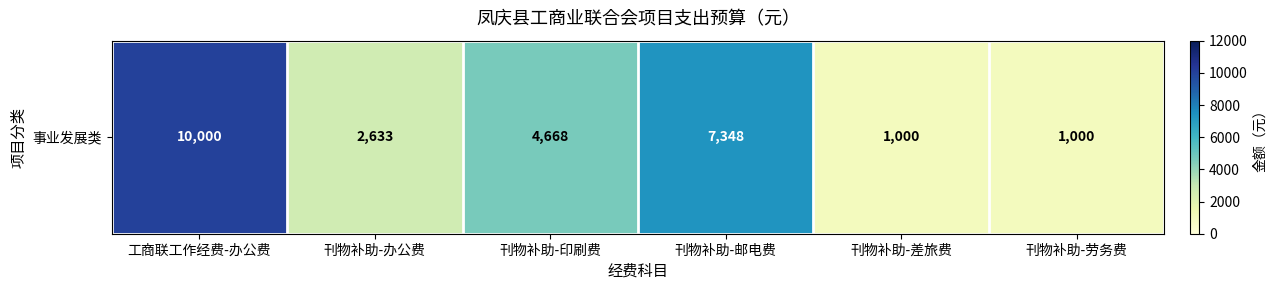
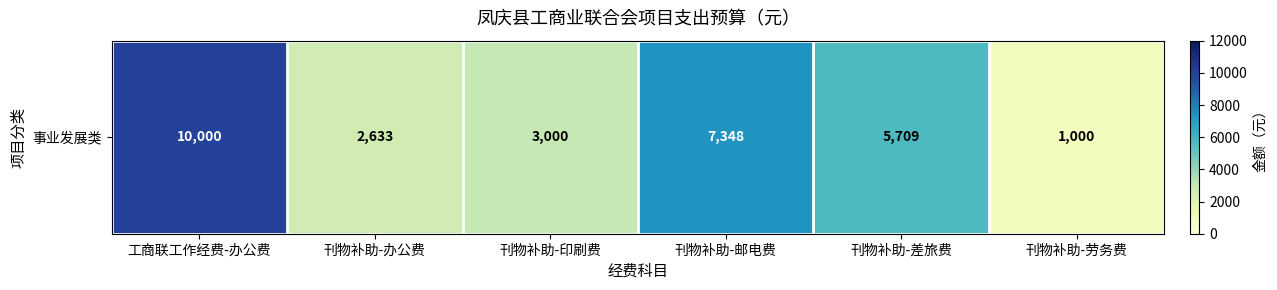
事业发展类, 刊物补助-印刷费: 4,668 -> 3,000
事业发展类, 刊物补助-差旅费: 1,000 -> 5,709
